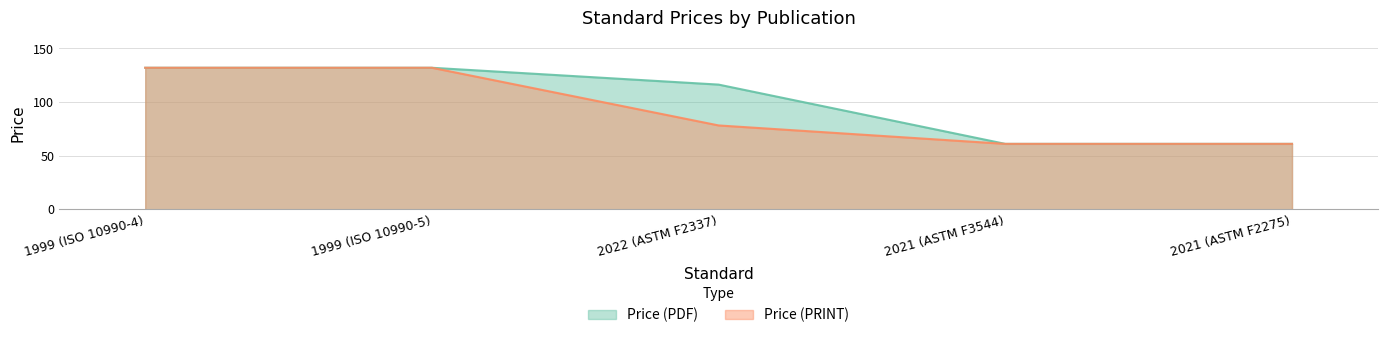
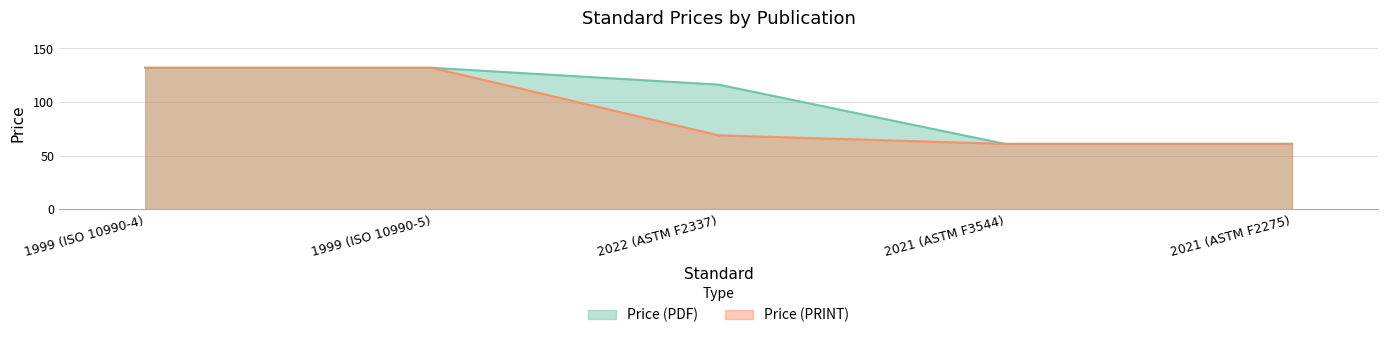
Price (PRINT), 2022 (ASTM F2337): 78 -> 69
